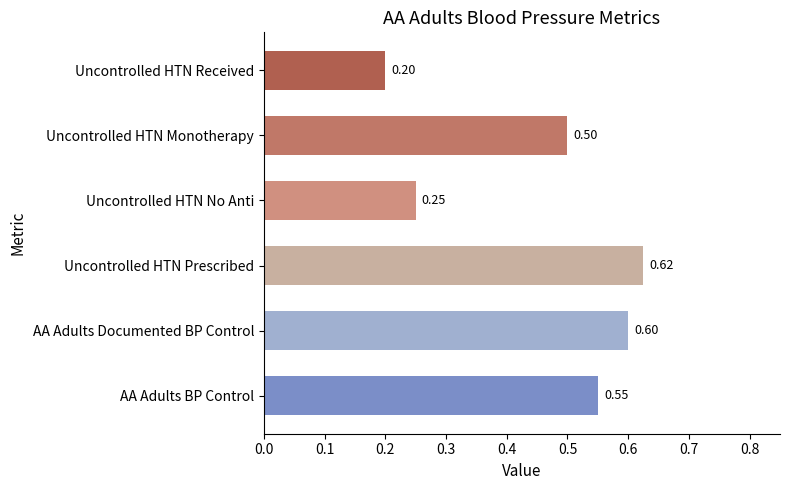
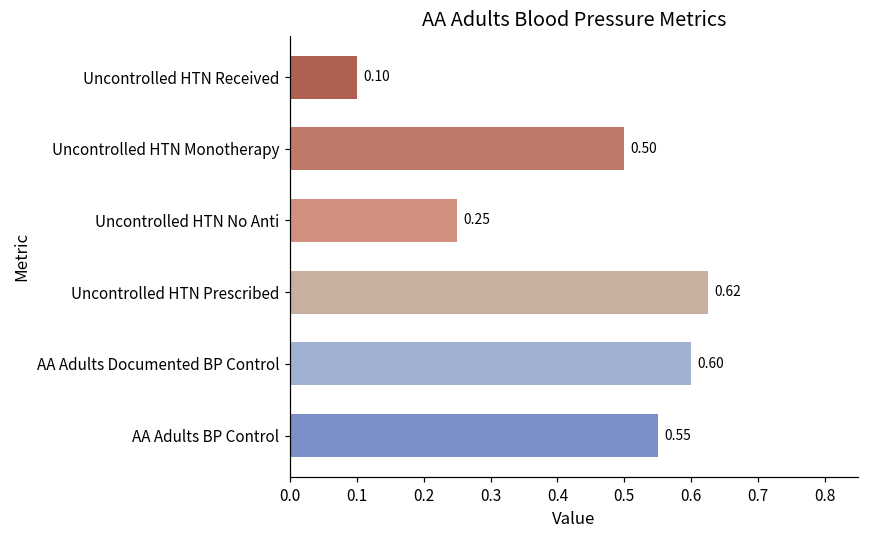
Uncontrolled HTN Received: 0.20 -> 0.10
